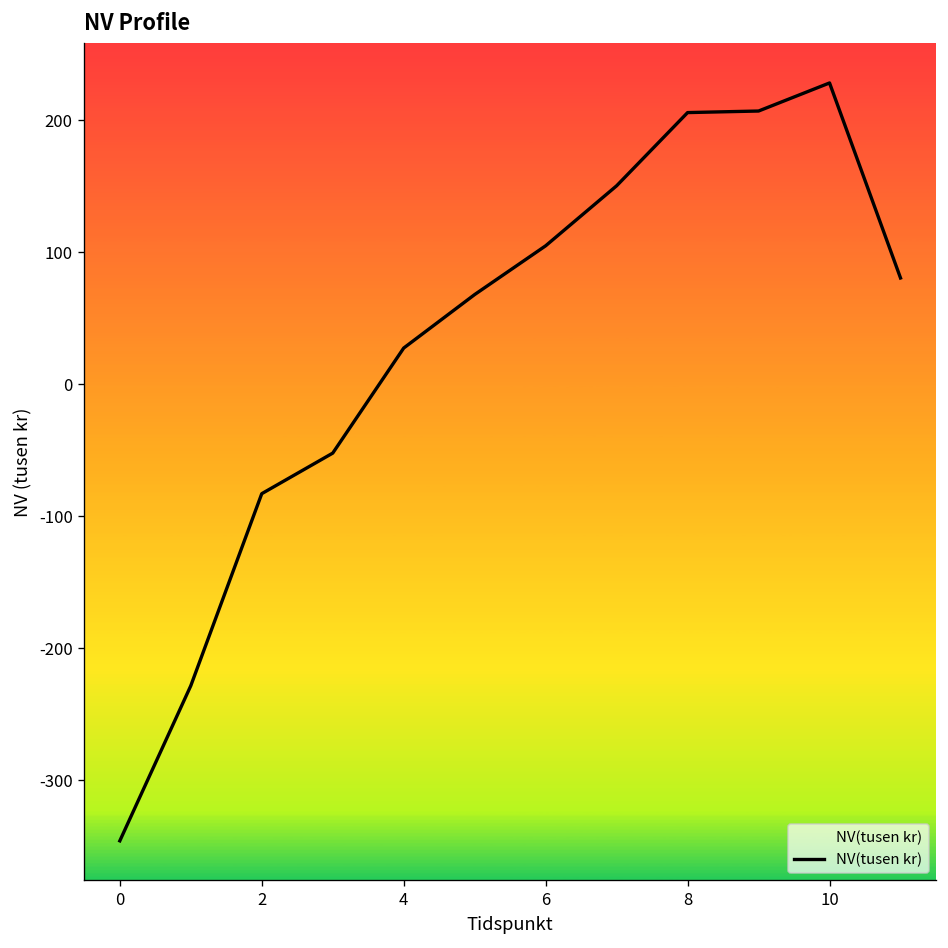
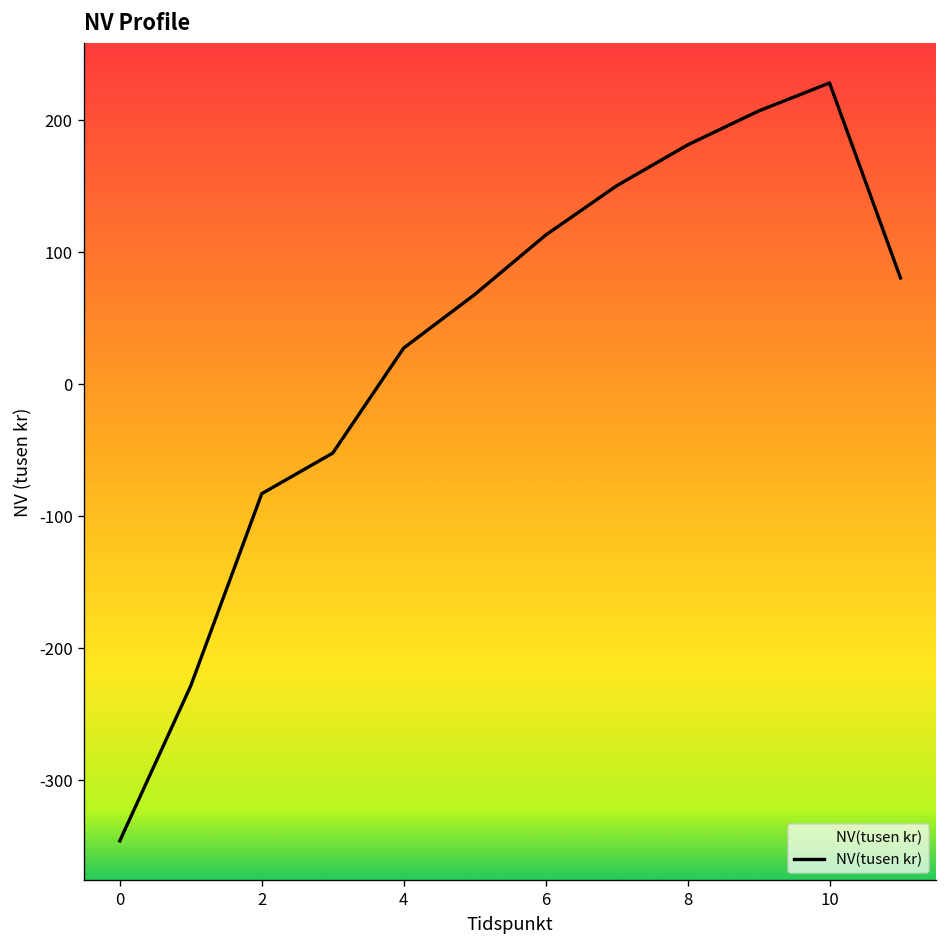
6: 105 -> 113
8: 206 -> 181
